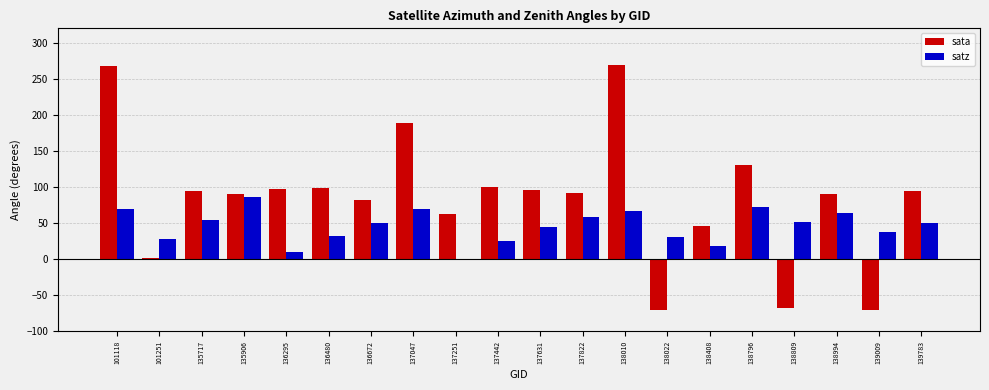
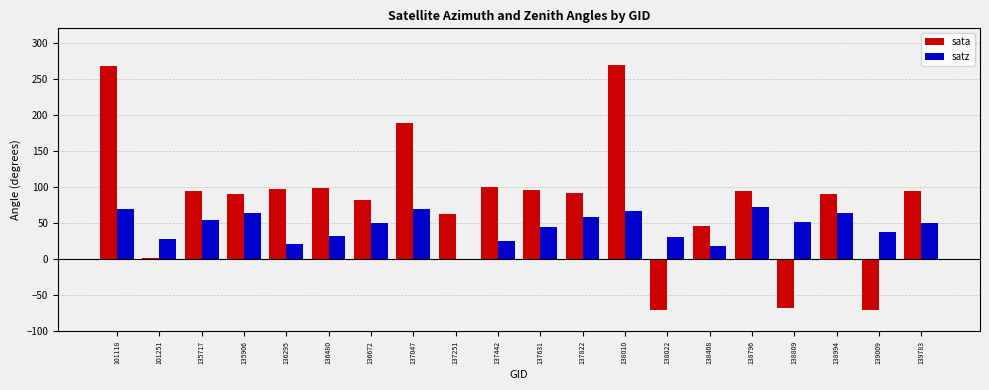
satz, 135906: 90 -> 60
satz, 136295: 10 -> 20
sata, 138796: 130 -> 90
